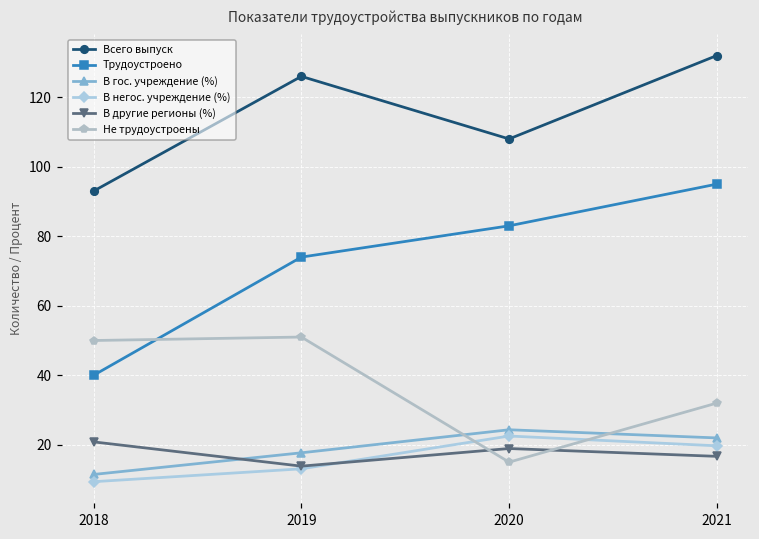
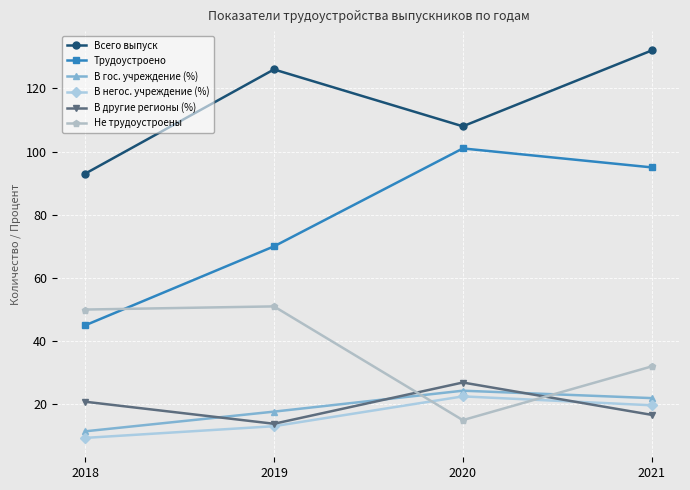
Трудоустроено, 2018: 40 -> 45
Трудоустроено, 2019: 74 -> 70
Трудоустроено, 2020: 83 -> 101
В другие регионы (%), 2020: 19 -> 27
